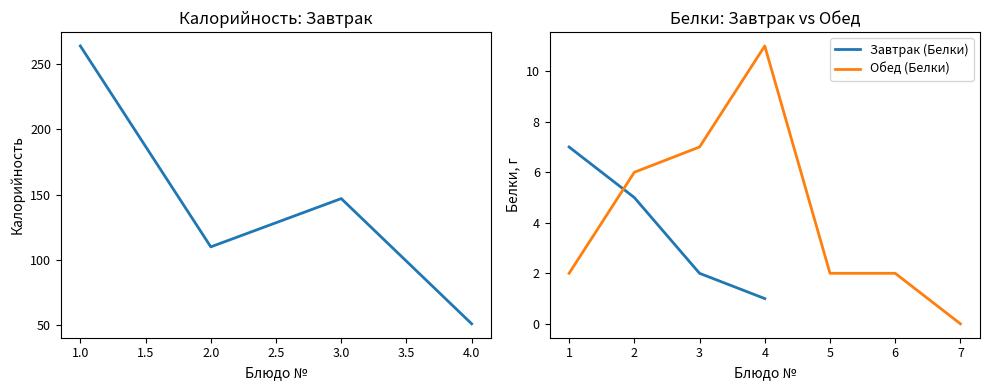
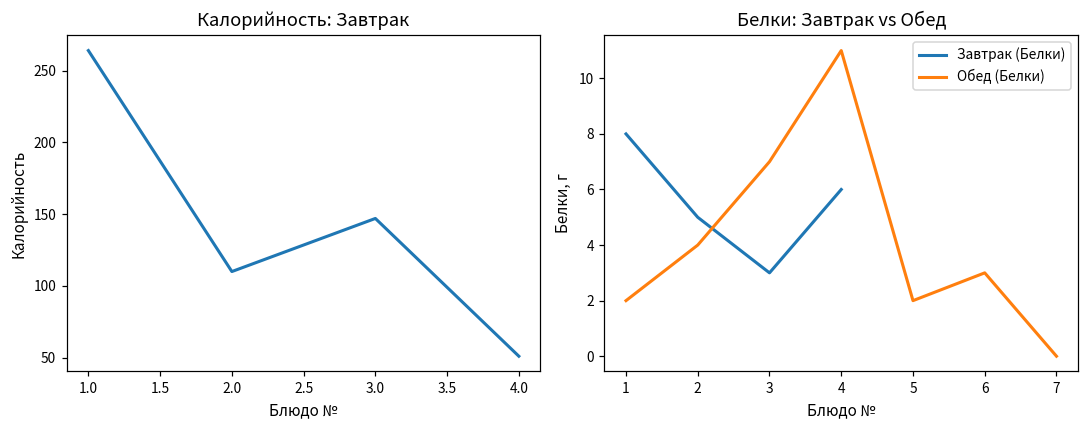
Белки: Завтрак vs Обед, Завтрак (Белки), 1: 7 -> 8
Белки: Завтрак vs Обед, Обед (Белки), 2: 6 -> 4
Белки: Завтрак vs Обед, Завтрак (Белки), 3: 2 -> 3
Белки: Завтрак vs Обед, Завтрак (Белки), 4: 1 -> 6
Белки: Завтрак vs Обед, Обед (Белки), 6: 2 -> 3
